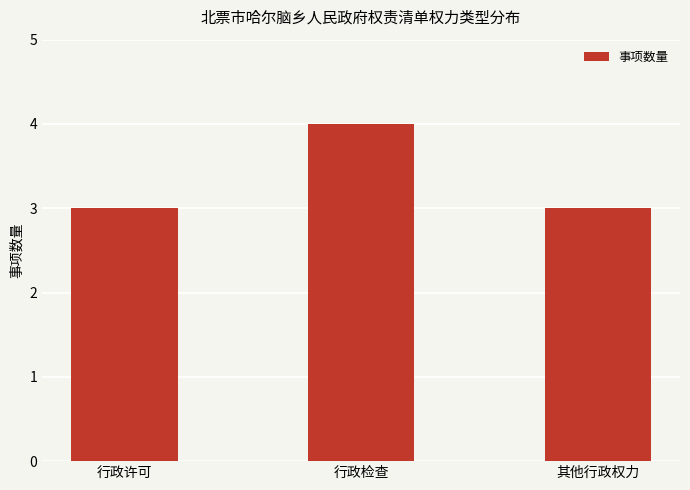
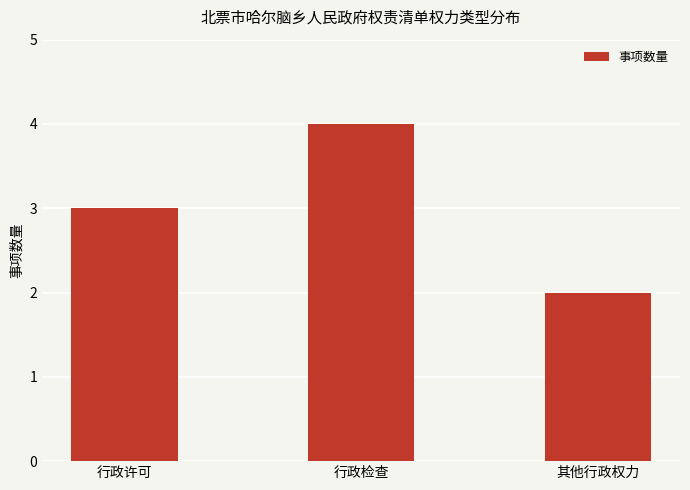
其他行政权力: 3 -> 2
